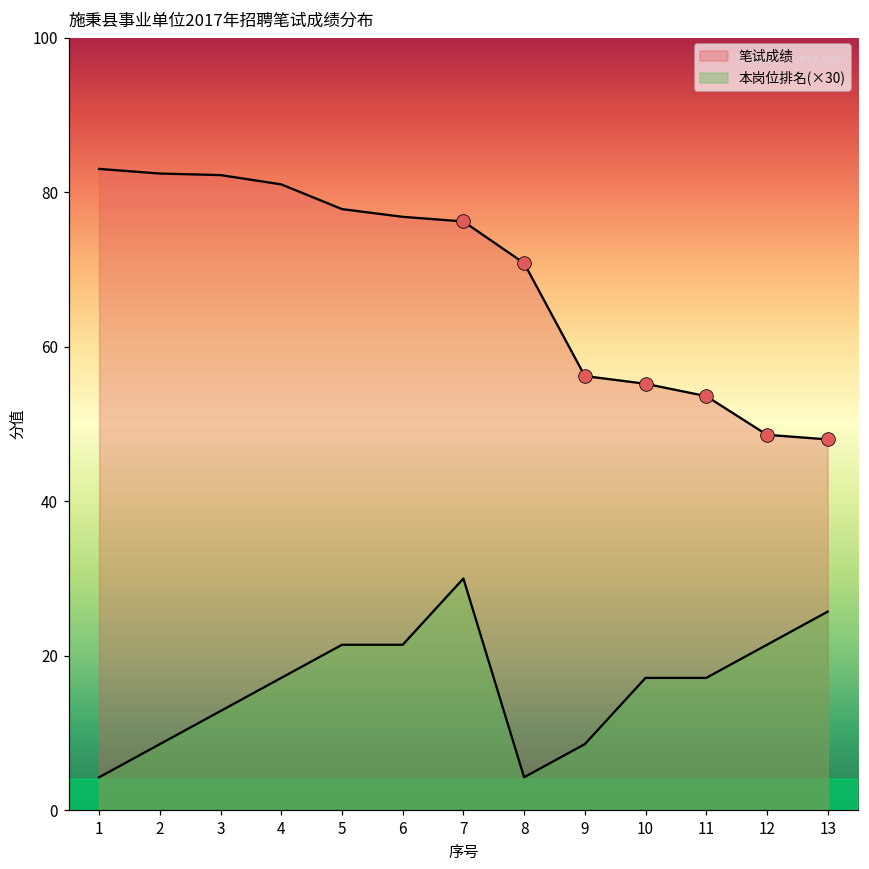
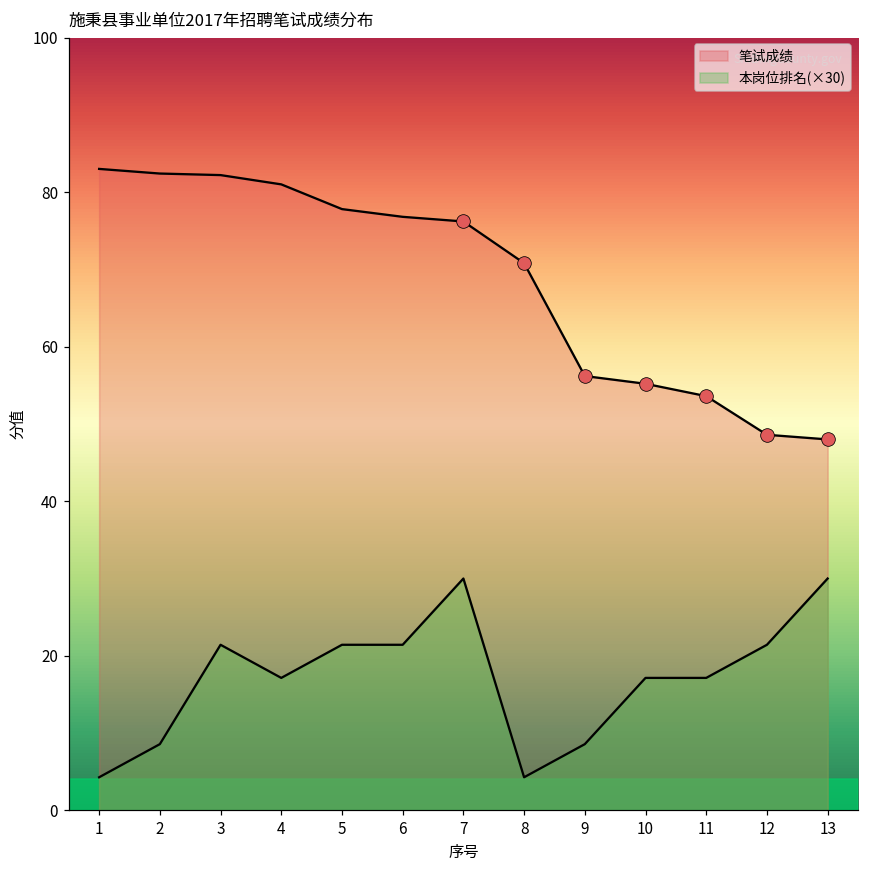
本岗位排名(×30), 3: 13 -> 21
本岗位排名(×30), 13: 26 -> 30
